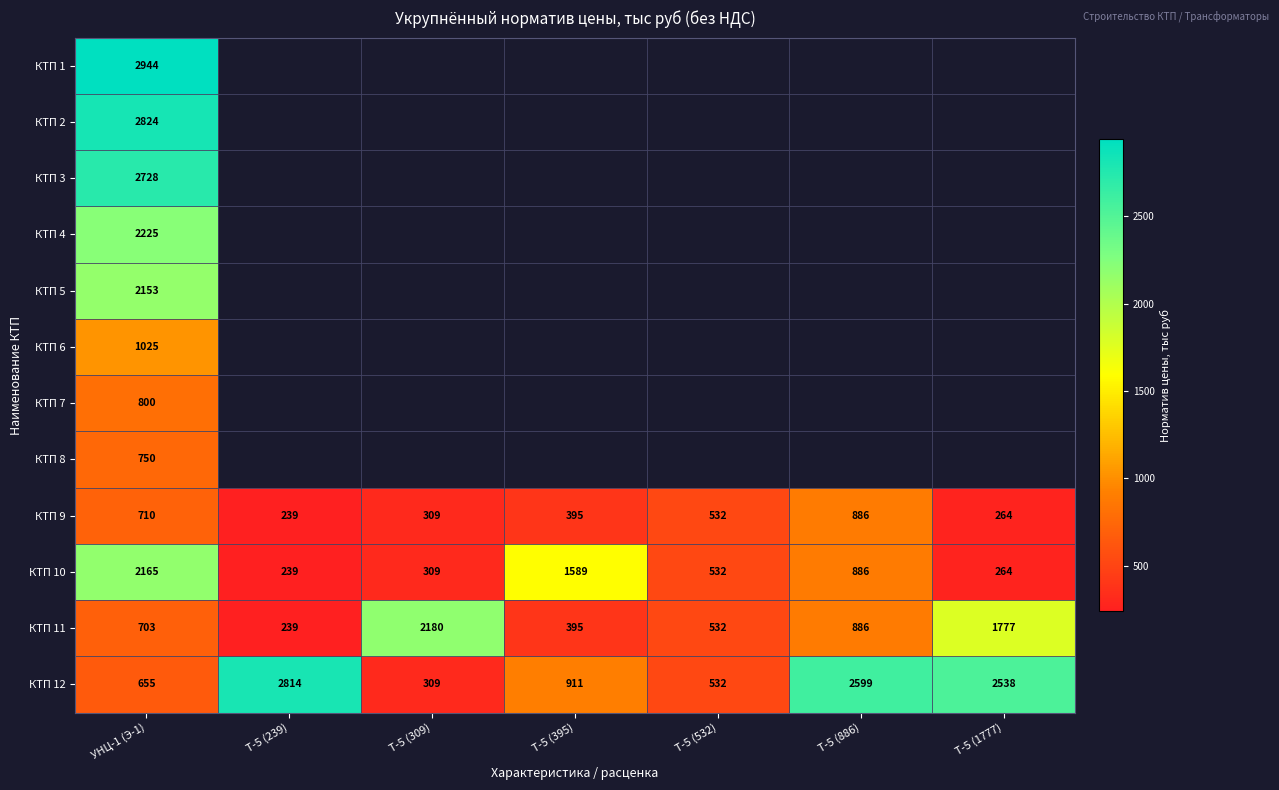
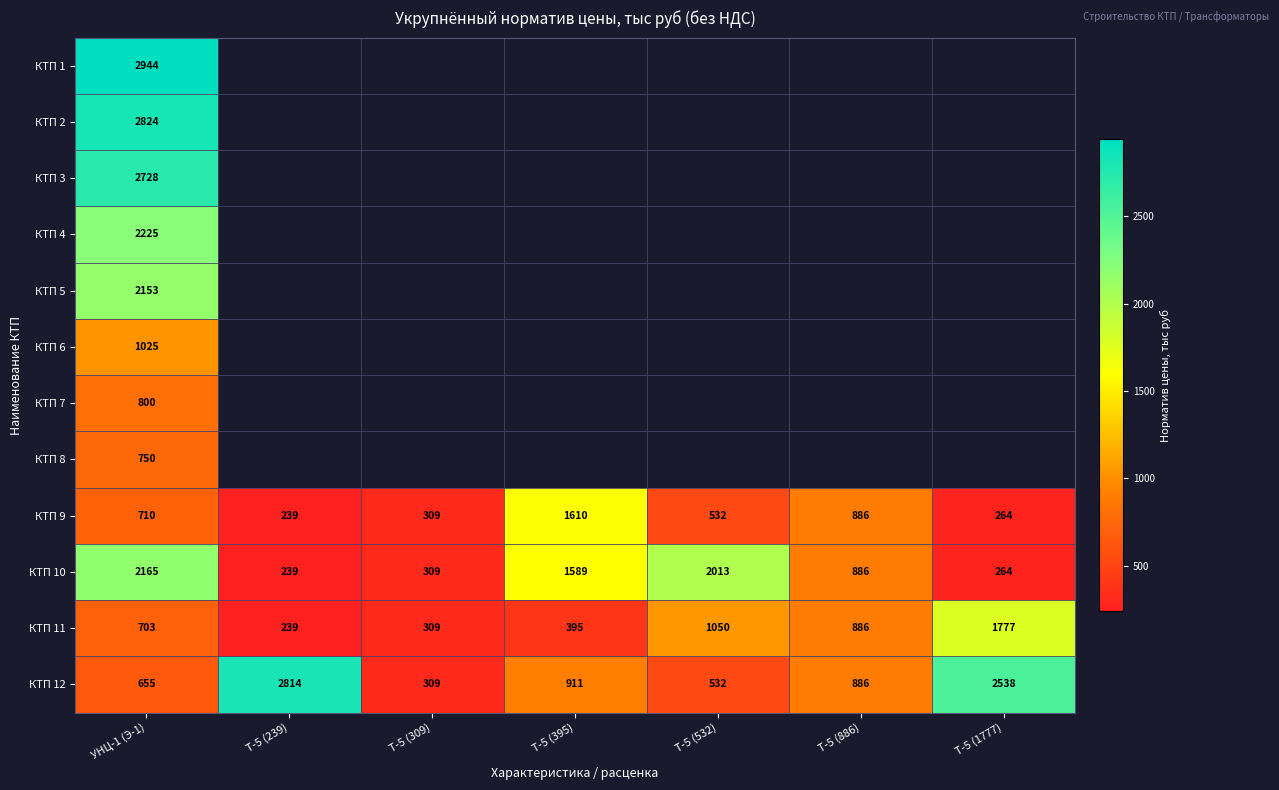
КТП 9, Т-5 (395): 395 -> 1610
КТП 10, Т-5 (532): 532 -> 2013
КТП 11, Т-5 (309): 2180 -> 309
КТП 11, Т-5 (532): 532 -> 1050
КТП 12, Т-5 (886): 2599 -> 886
